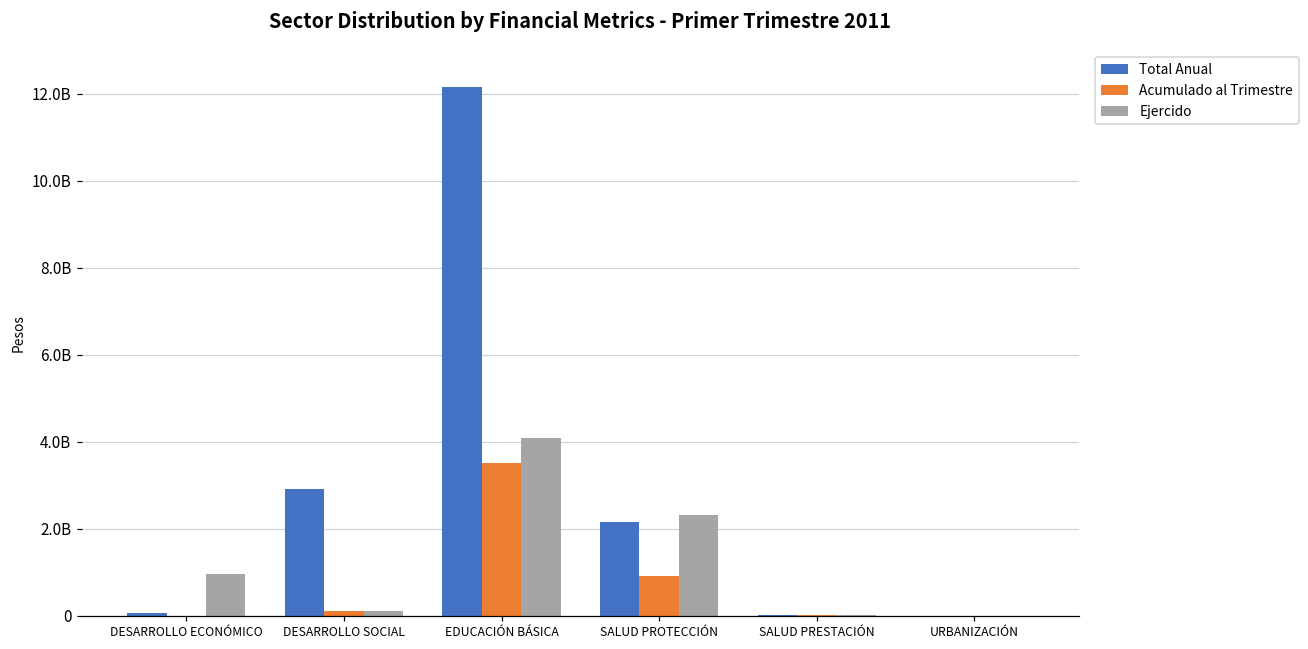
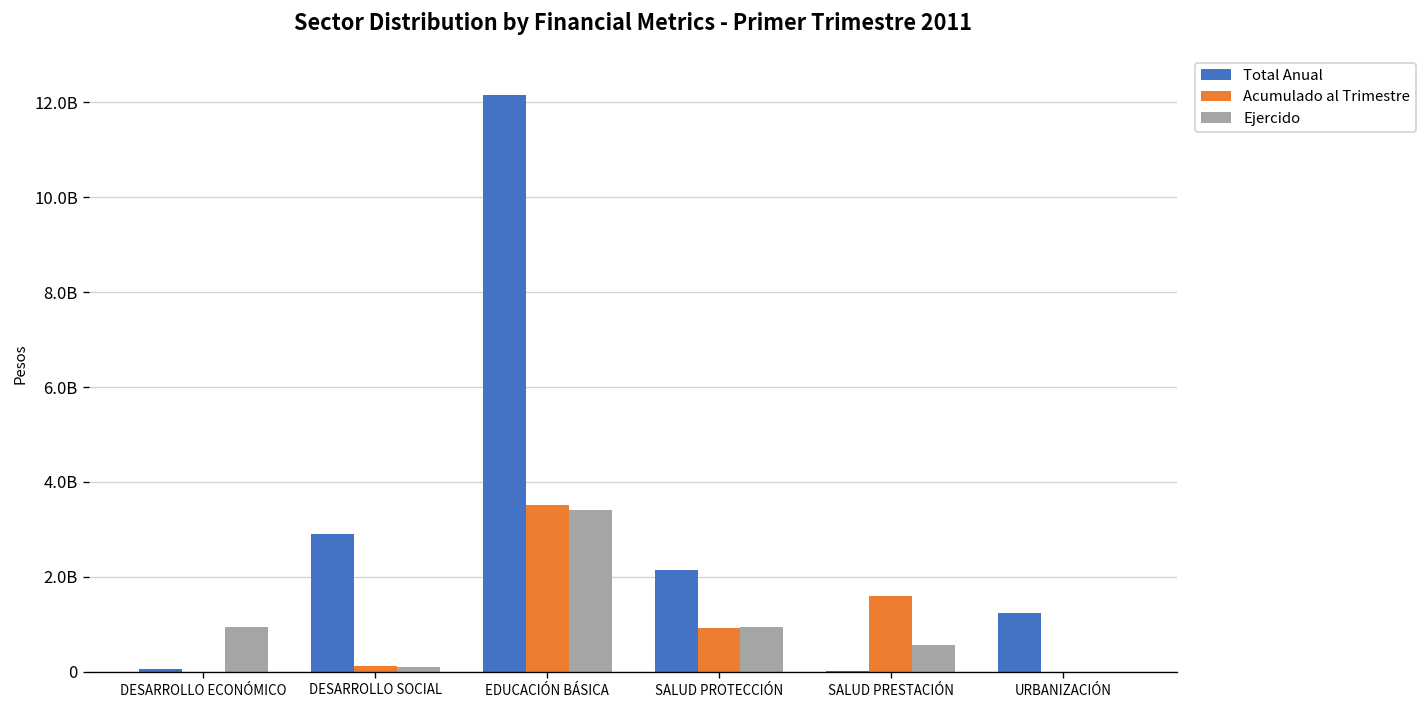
Ejercido, EDUCACIÓN BÁSICA: 4100000000 -> 3400000000
Ejercido, SALUD PROTECCIÓN: 2300000000 -> 900000000
Acumulado al Trimestre, SALUD PRESTACIÓN: 0 -> 1600000000
Ejercido, SALUD PRESTACIÓN: 0 -> 600000000
Total Anual, URBANIZACIÓN: 0 -> 1200000000
